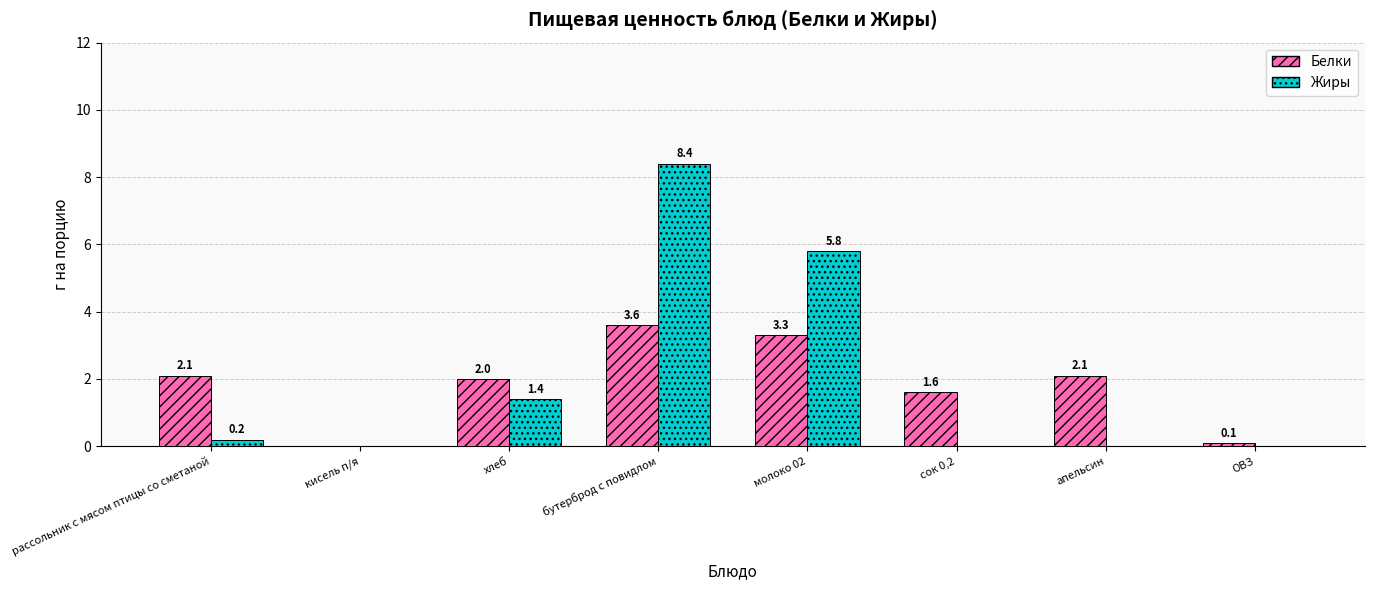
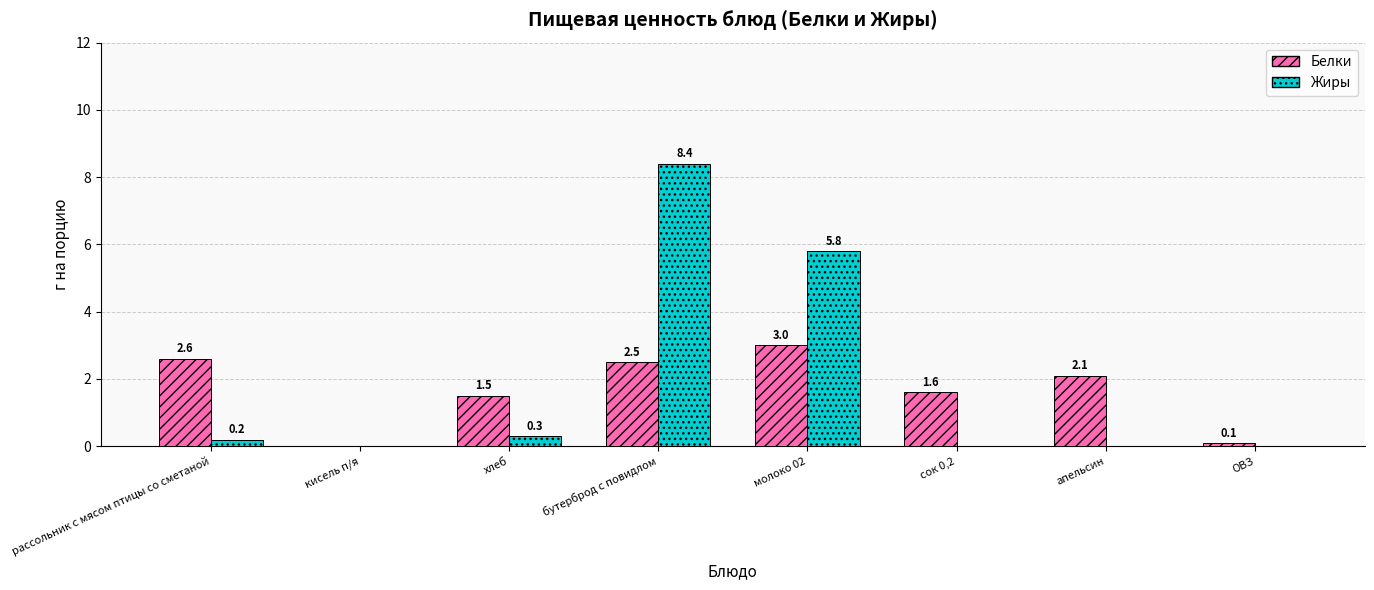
Белки, рассольник с мясом птицы со сметаной: 2.1 -> 2.6
Белки, хлеб: 2.0 -> 1.5
Жиры, хлеб: 1.4 -> 0.3
Белки, бутерброд с повидлом: 3.6 -> 2.5
Белки, молоко 02: 3.3 -> 3.0
